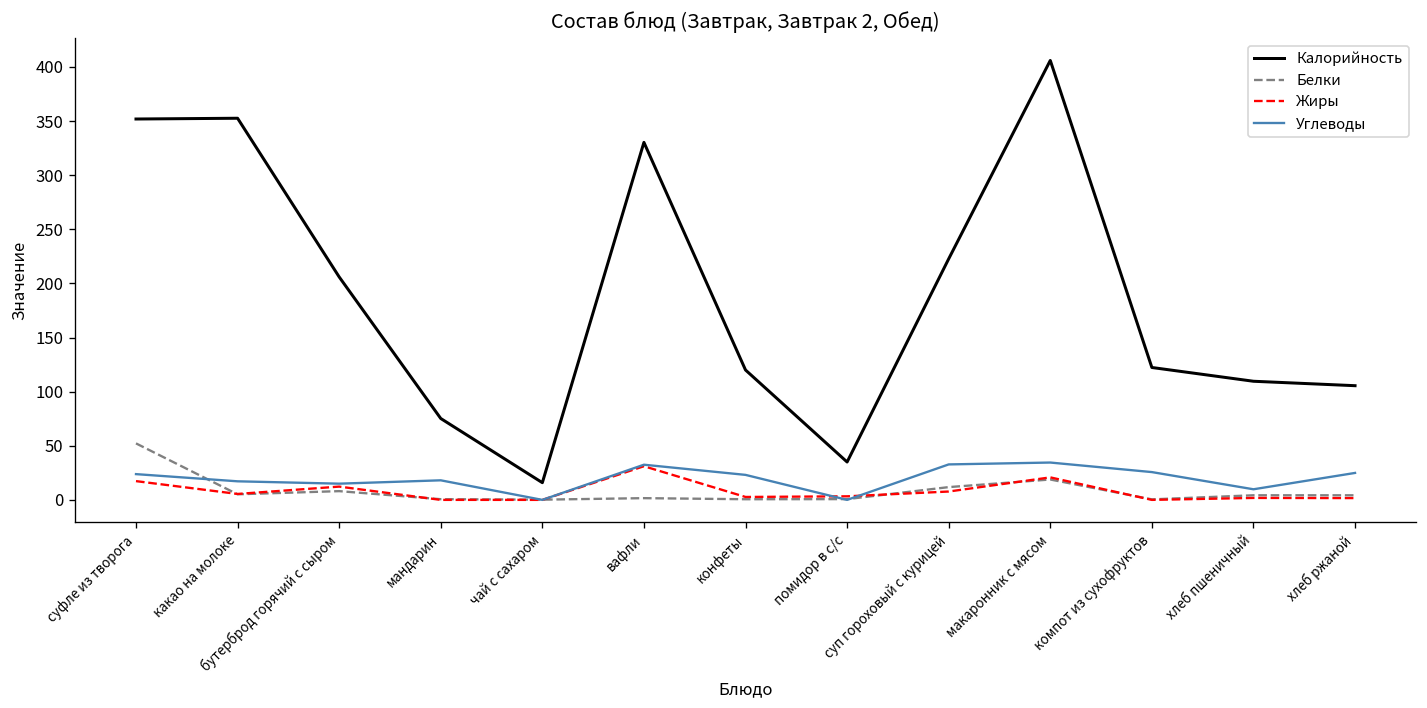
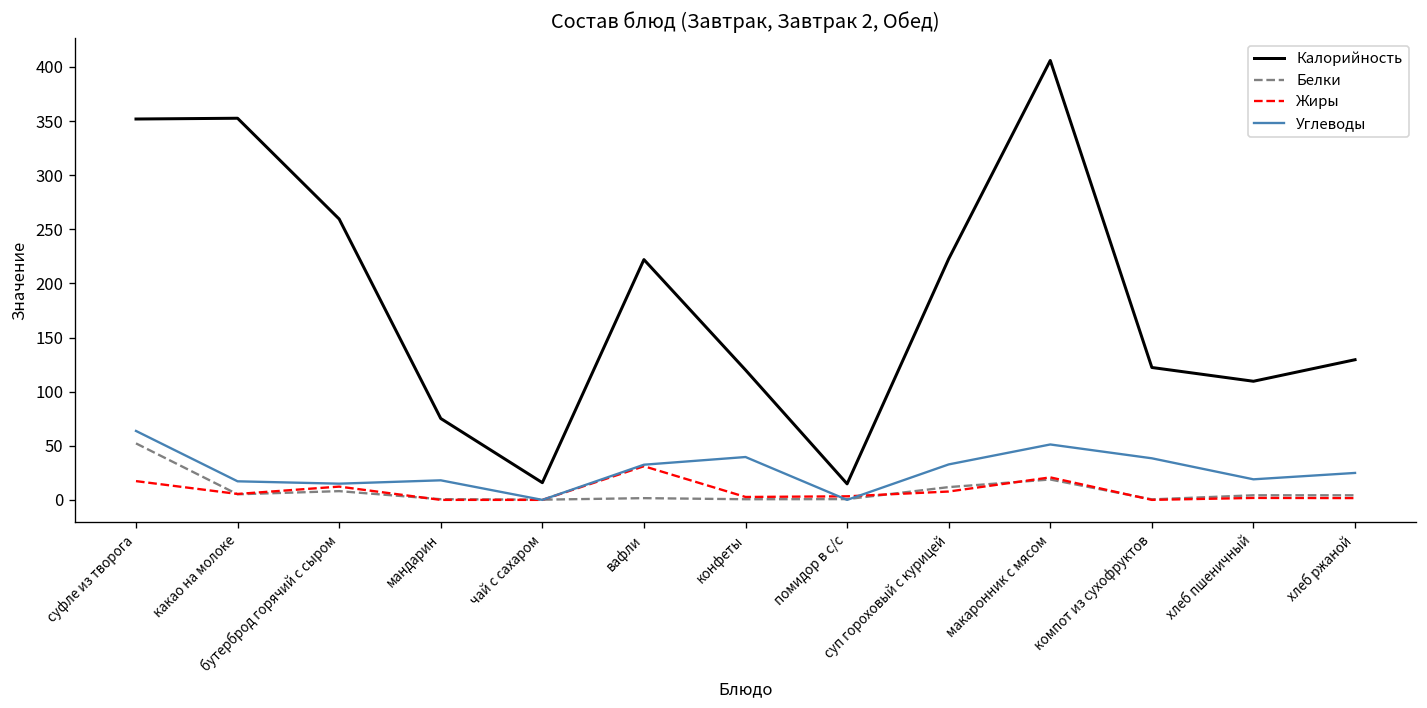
Углеводы, суфле из творога: 20 -> 60
Калорийность, бутерброд горячий с сыром: 210 -> 260
Калорийность, вафли: 330 -> 220
Углеводы, конфеты: 20 -> 40
Калорийность, помидор в с/с: 40 -> 10
Углеводы, макаронник с мясом: 30 -> 50
Углеводы, компот из сухофруктов: 30 -> 40
Углеводы, хлеб пшеничный: 10 -> 20
Калорийность, хлеб ржаной: 110 -> 130
